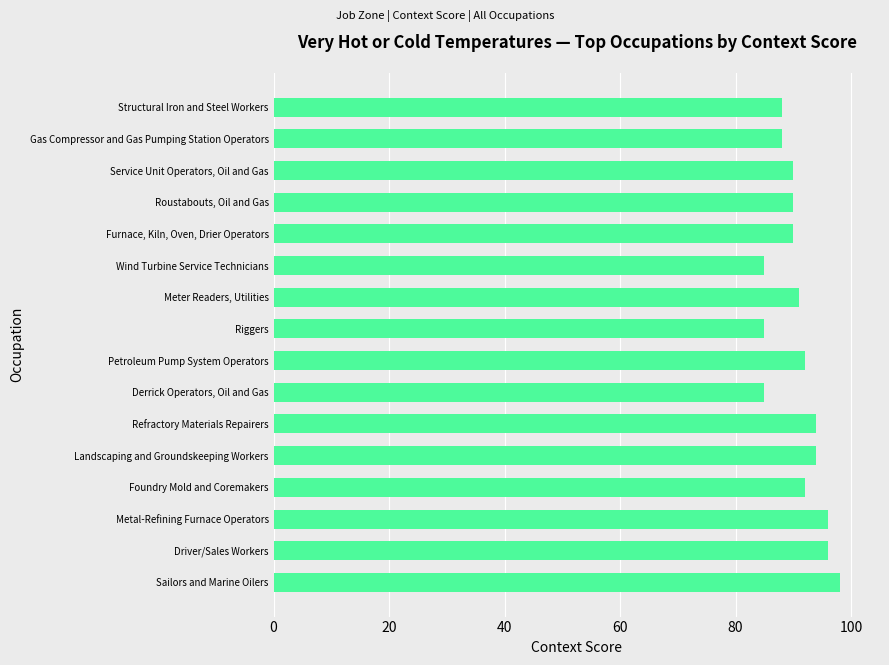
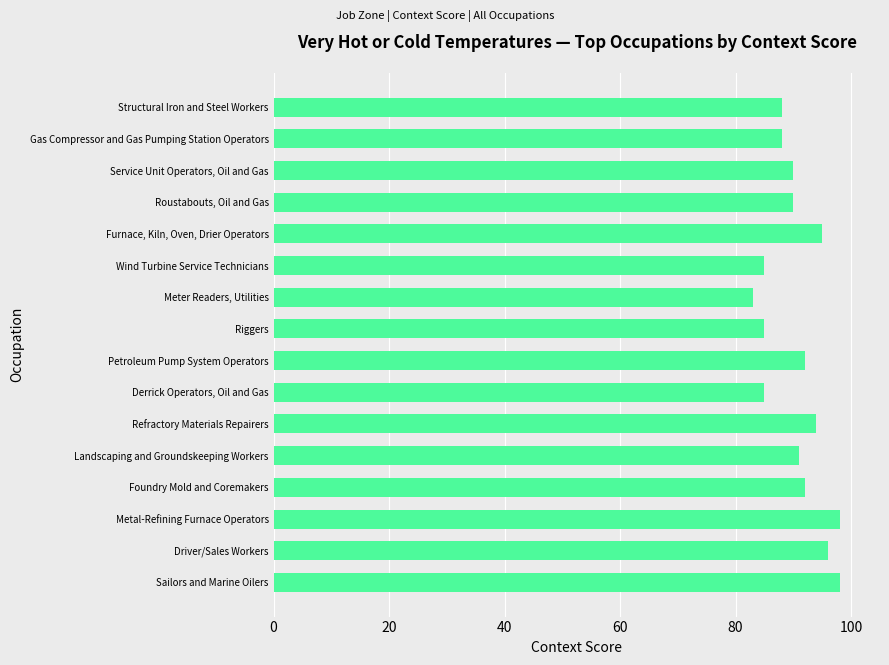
Furnace, Kiln, Oven, Drier Operators: 90 -> 95
Meter Readers, Utilities: 91 -> 83
Landscaping and Groundskeeping Workers: 94 -> 91
Metal-Refining Furnace Operators: 96 -> 98
